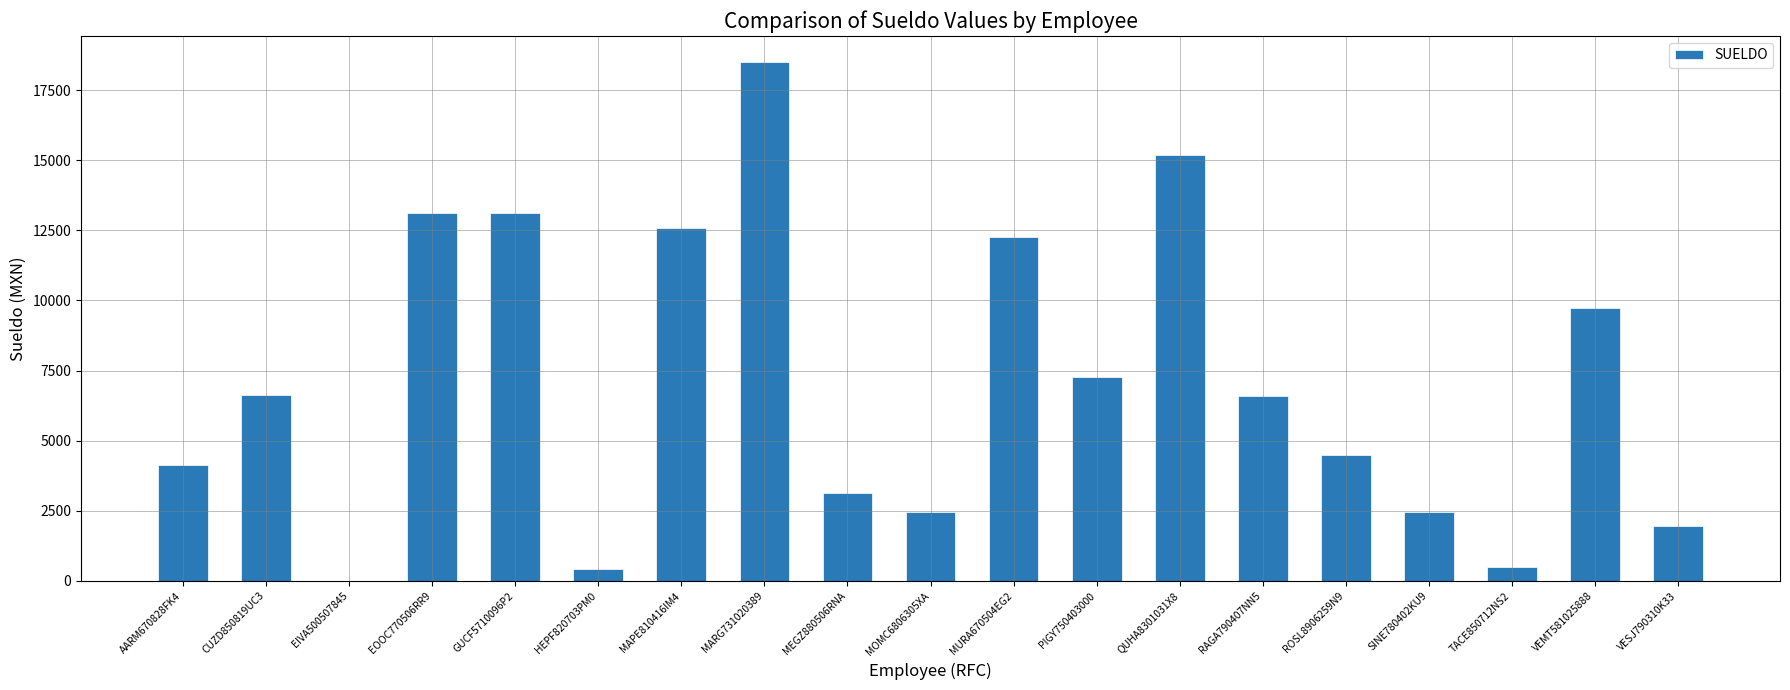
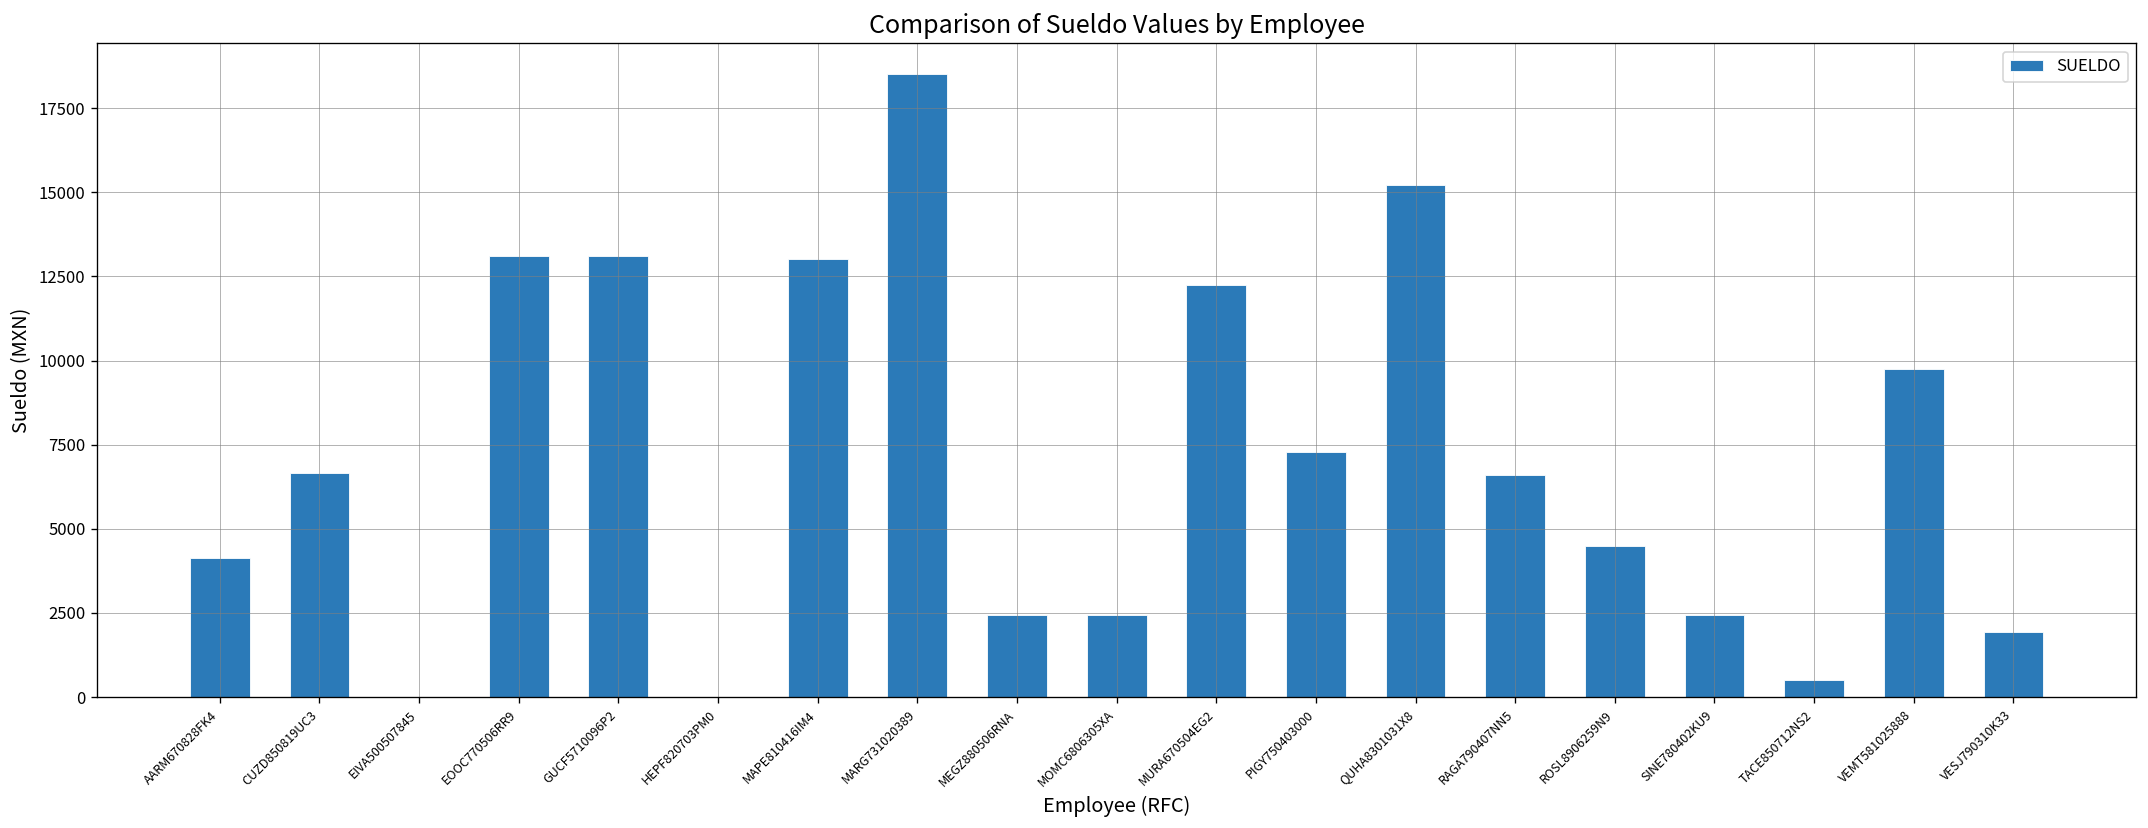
HEPF820703PM0: 400 -> 0
MAPE810416IM4: 12600 -> 13000
MEGZ880506RNA: 3200 -> 2400
